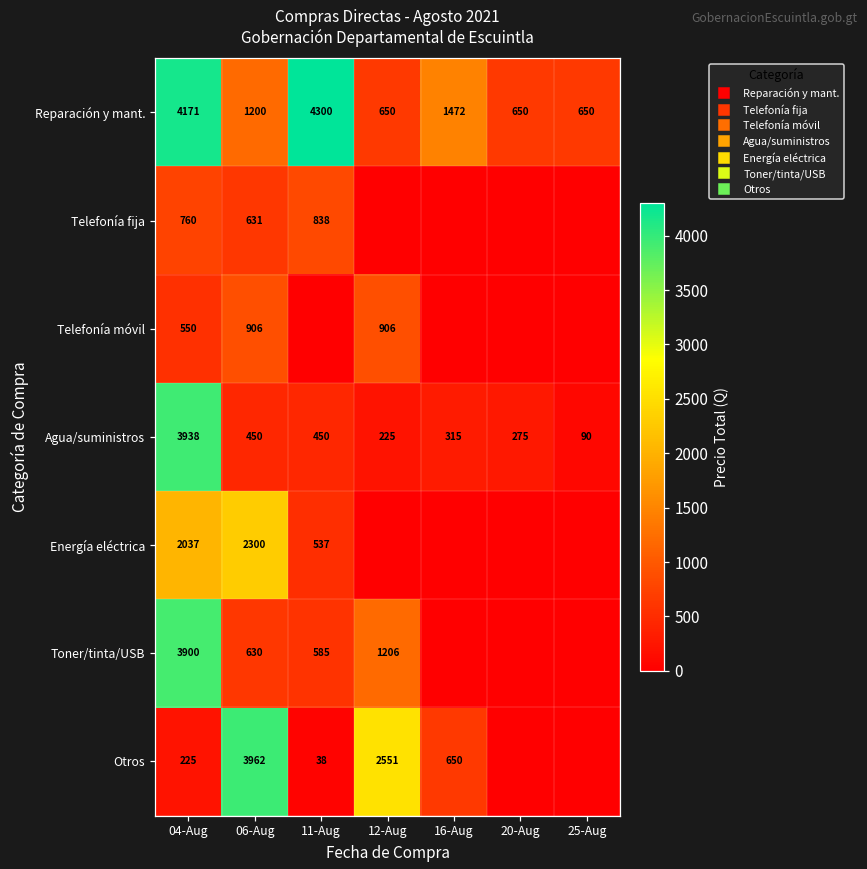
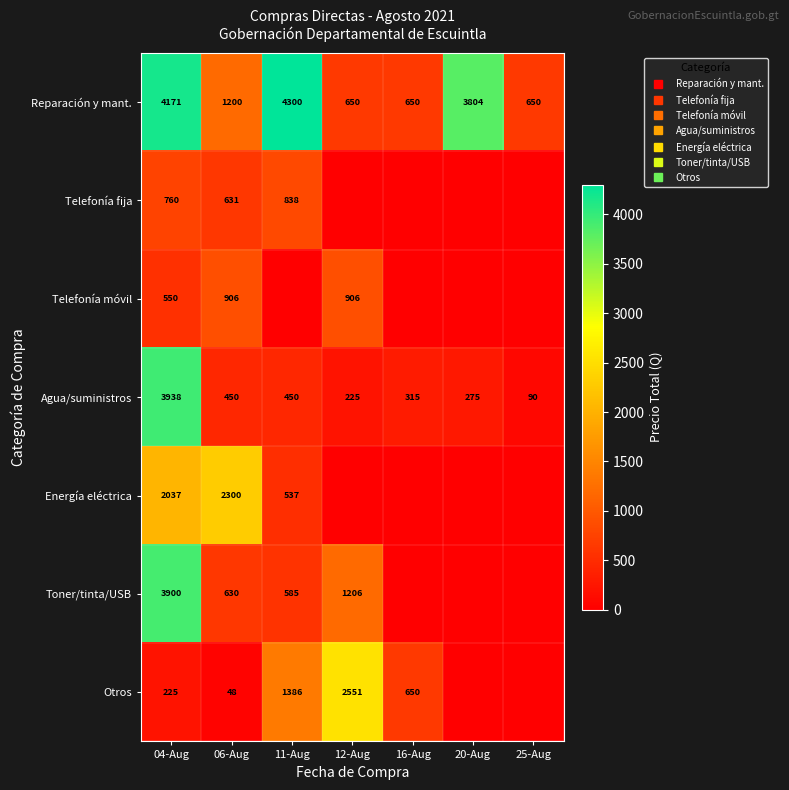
Reparación y mant., 16-Aug: 1472 -> 650
Reparación y mant., 20-Aug: 650 -> 3804
Otros, 06-Aug: 3962 -> 48
Otros, 11-Aug: 38 -> 1386
